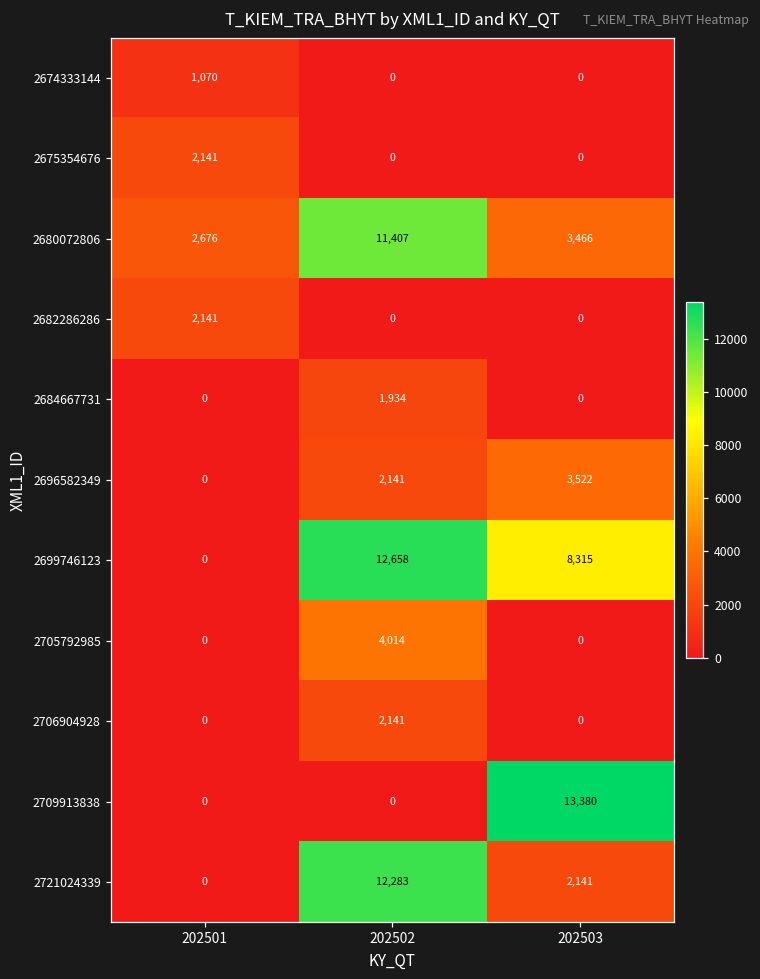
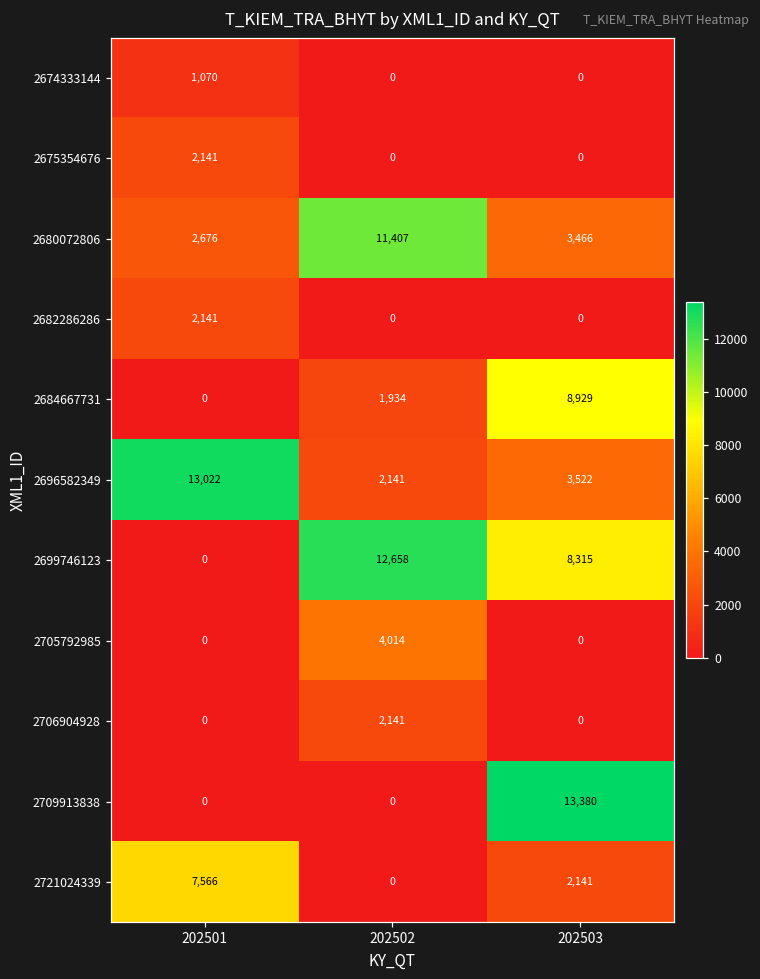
2684667731, 202503: 0 -> 8,929
2696582349, 202501: 0 -> 13,022
2721024339, 202501: 0 -> 7,566
2721024339, 202502: 12,283 -> 0
